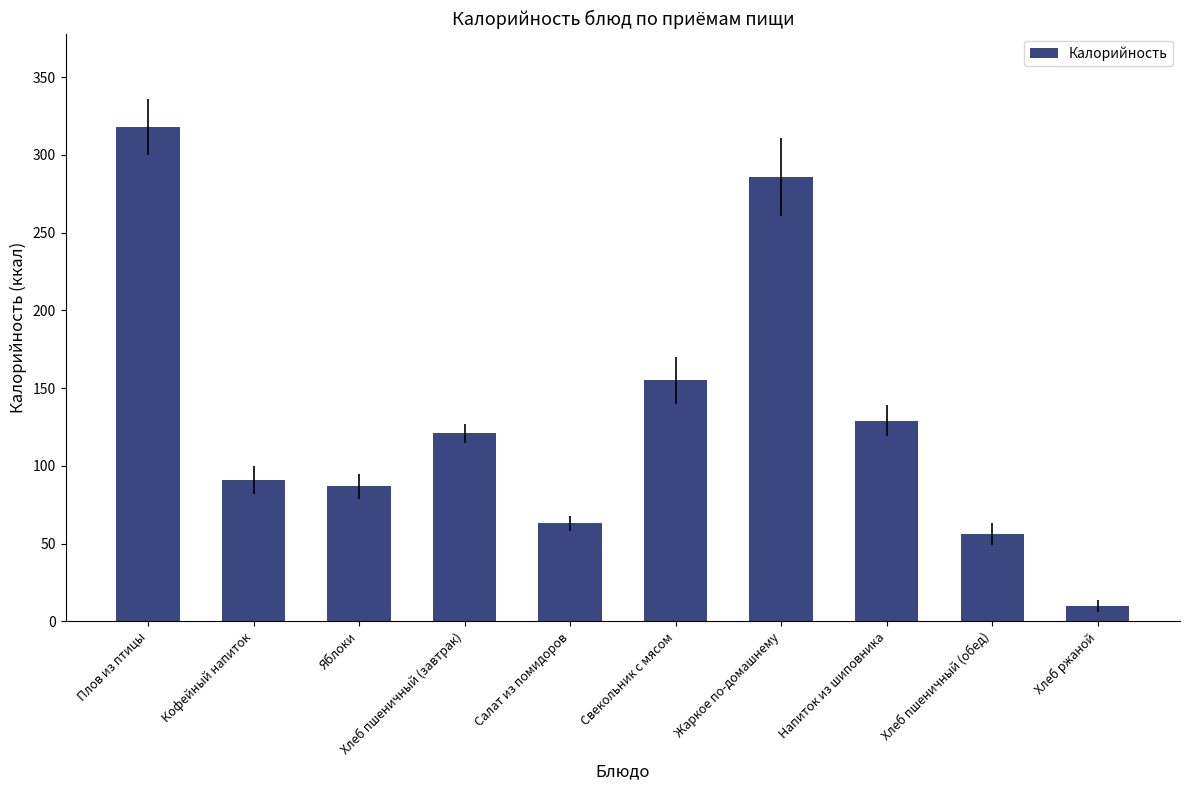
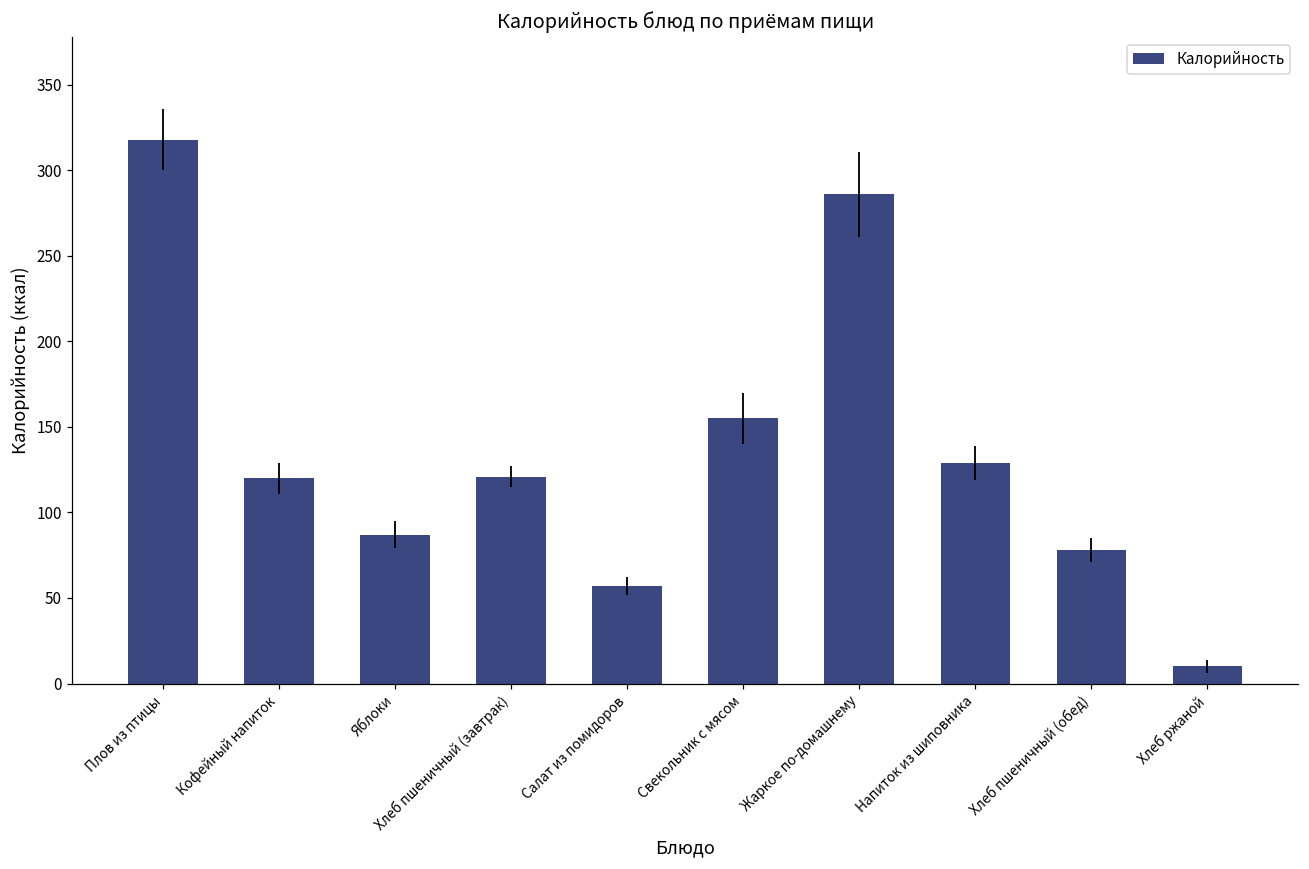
Кофейный напиток: 91 -> 120
Салат из помидоров: 63 -> 57
Хлеб пшеничный (обед): 56 -> 78
